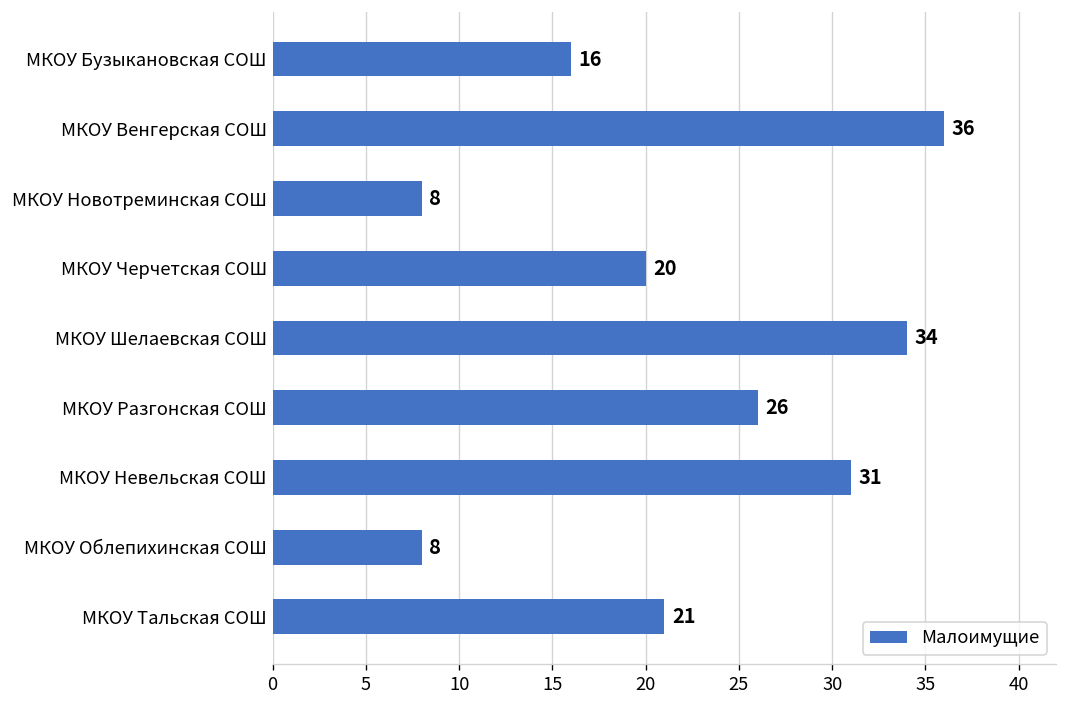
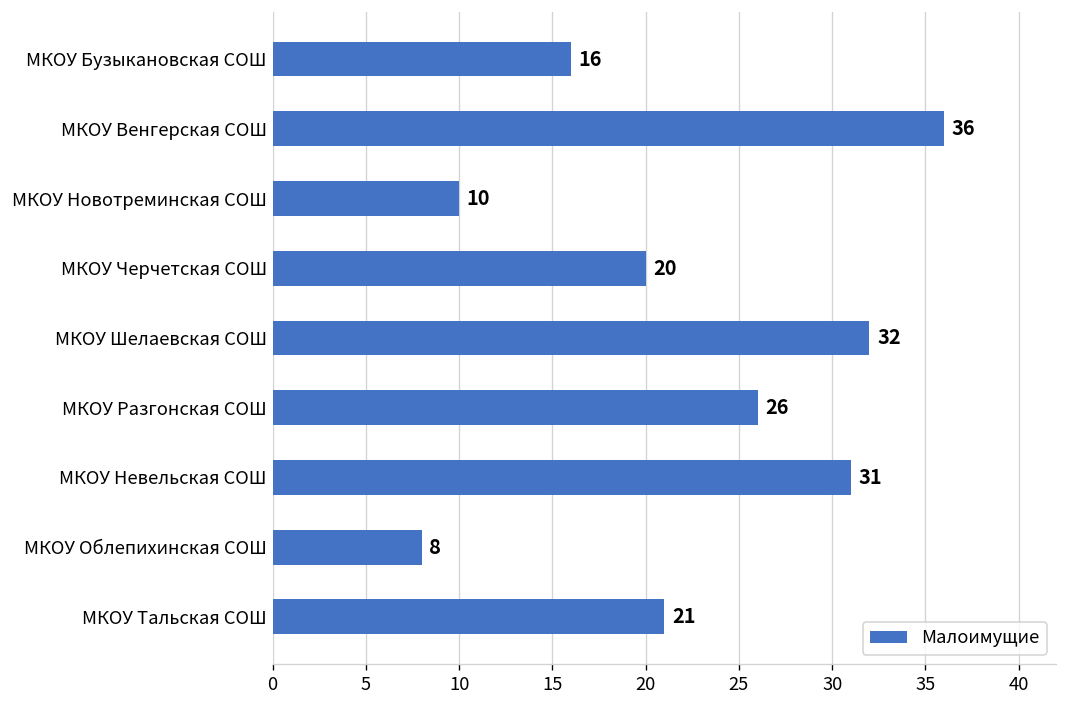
МКОУ Новотреминская СОШ: 8 -> 10
МКОУ Шелаевская СОШ: 34 -> 32
